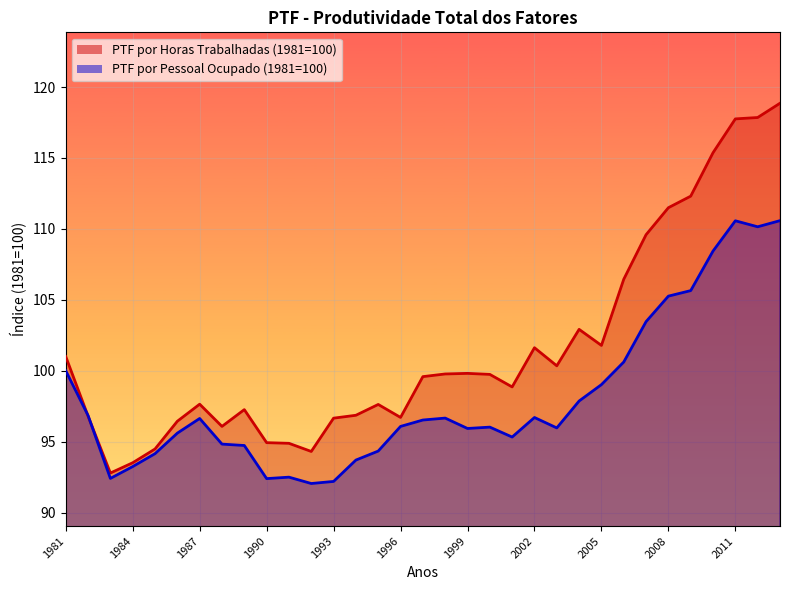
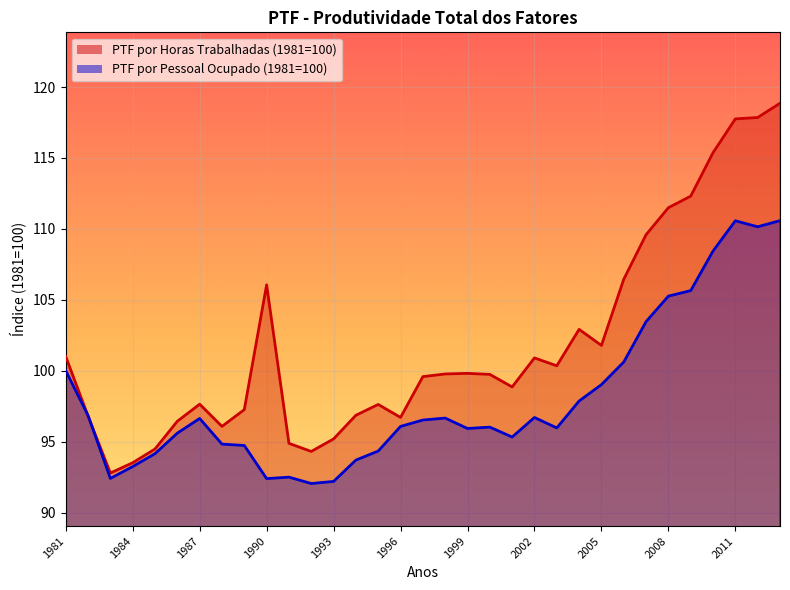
PTF por Horas Trabalhadas (1981=100), 1990: 94.9 -> 106.1
PTF por Horas Trabalhadas (1981=100), 1993: 96.7 -> 95.2
PTF por Horas Trabalhadas (1981=100), 2002: 101.6 -> 100.9
